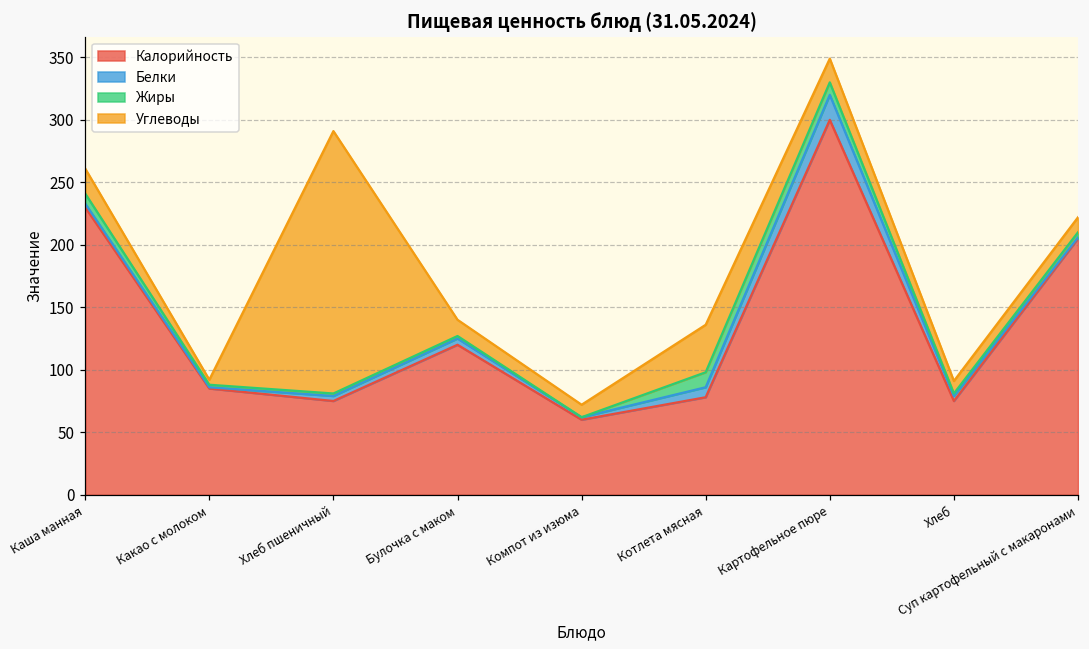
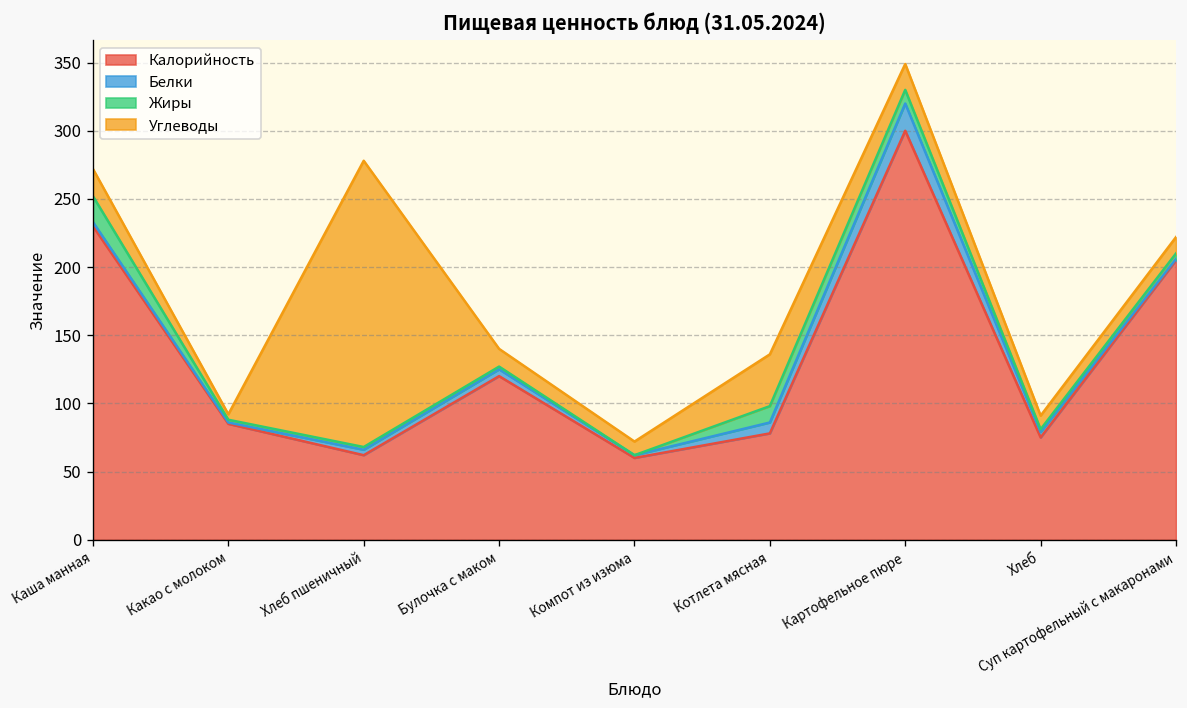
Жиры, Каша манная: 8 -> 19
Калорийность, Хлеб пшеничный: 75 -> 62
